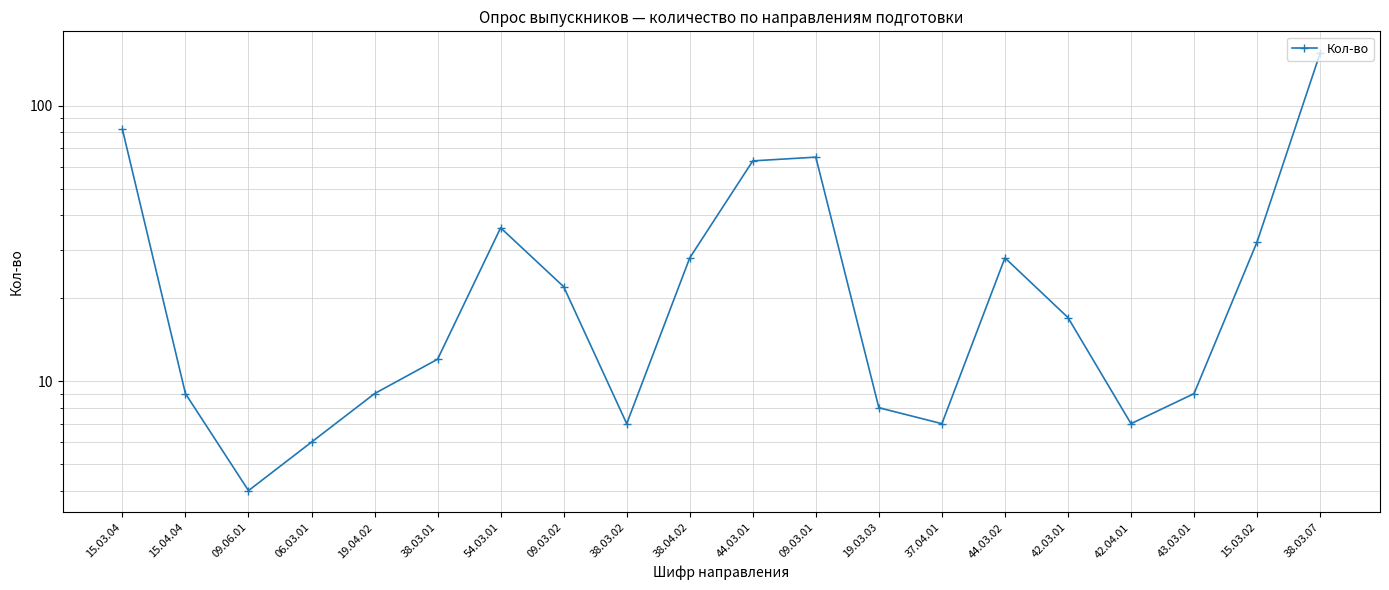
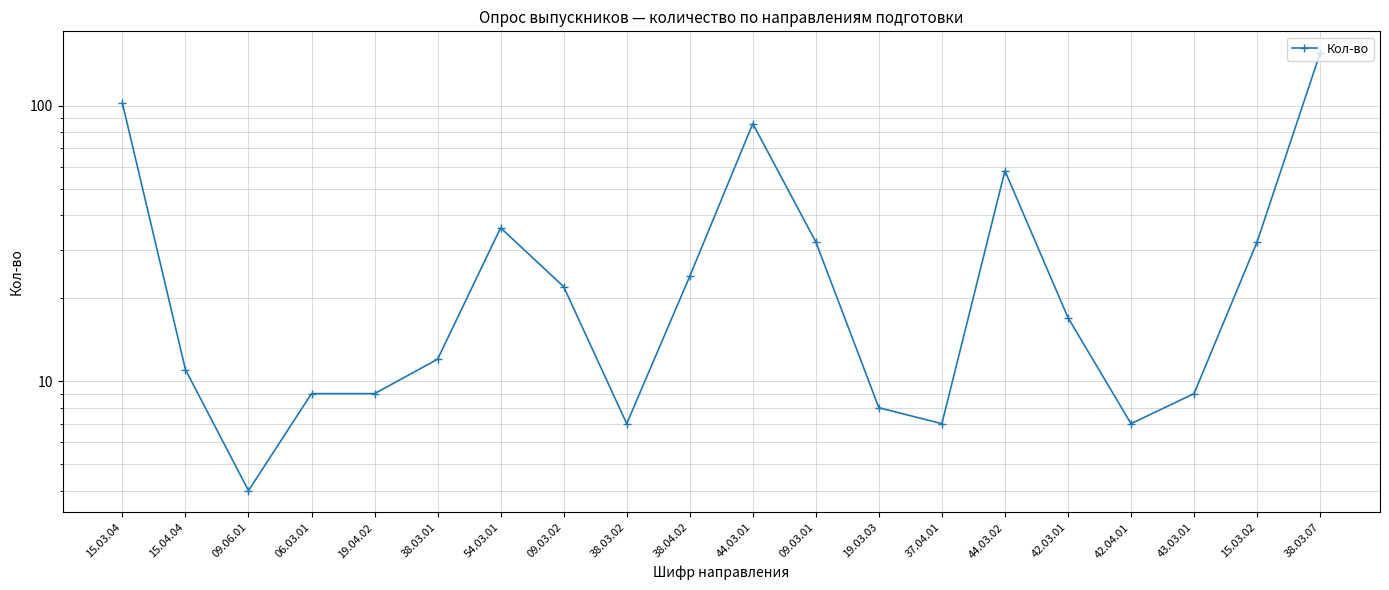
15.03.04: 82 -> 102
15.04.04: 9 -> 11
06.03.01: 6 -> 9
38.04.02: 28 -> 24
44.03.01: 63 -> 86
09.03.01: 65 -> 32
44.03.02: 28 -> 58
